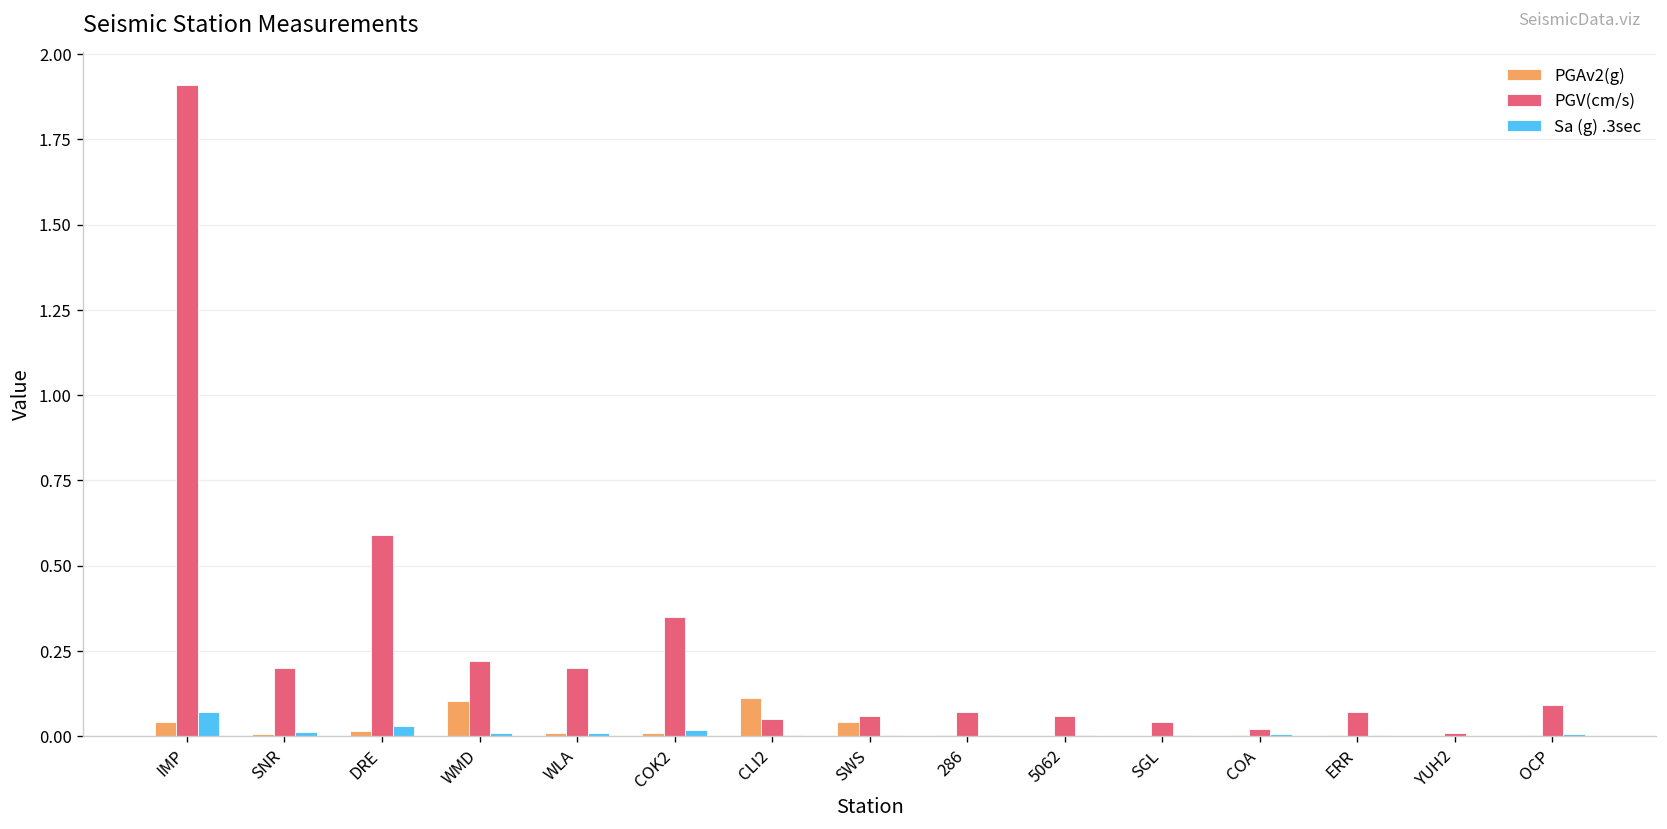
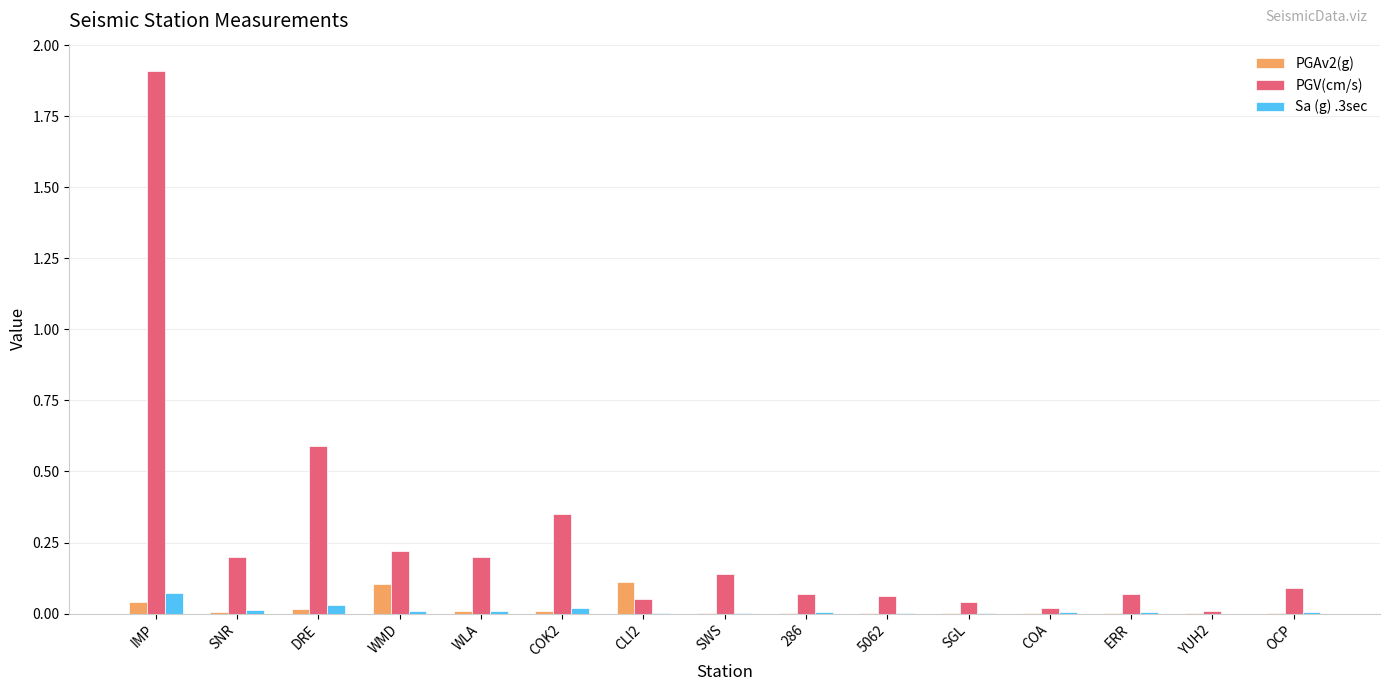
PGAv2(g), SWS: 0.04 -> 0.00
PGV(cm/s), SWS: 0.06 -> 0.14
